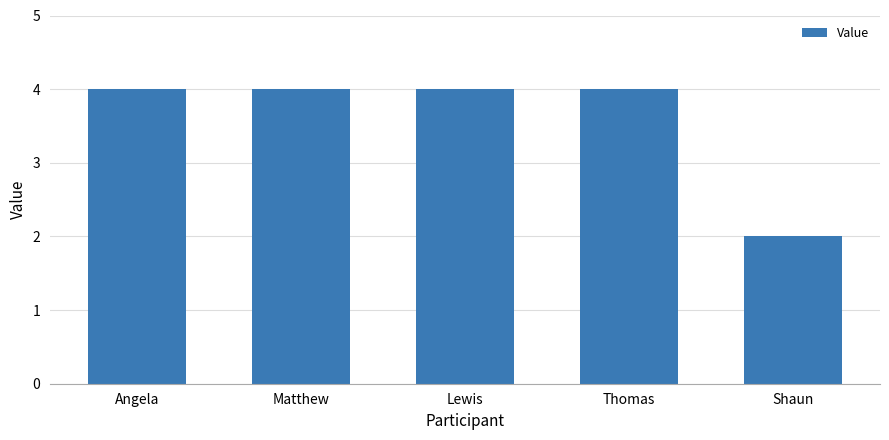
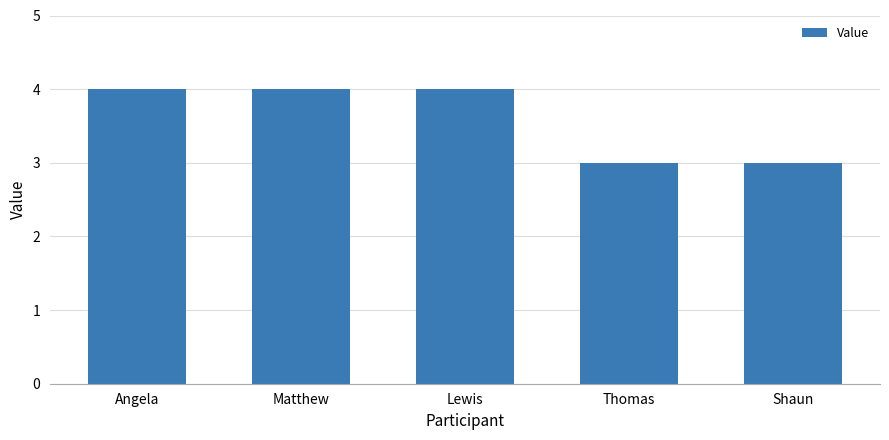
Thomas: 4 -> 3
Shaun: 2 -> 3
